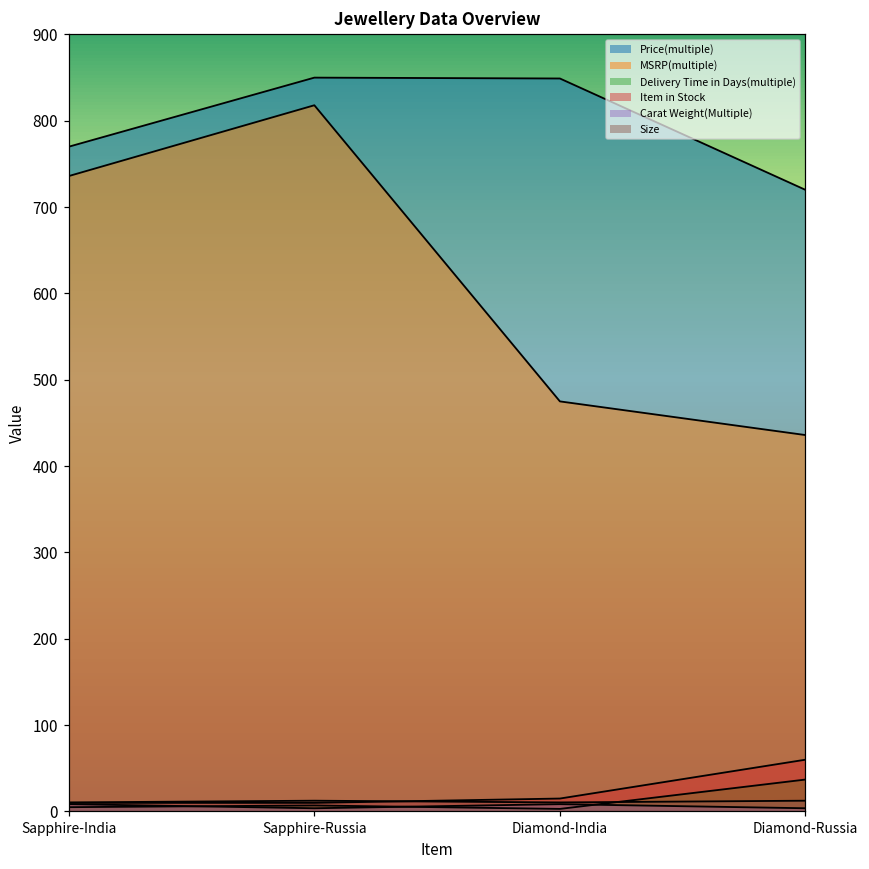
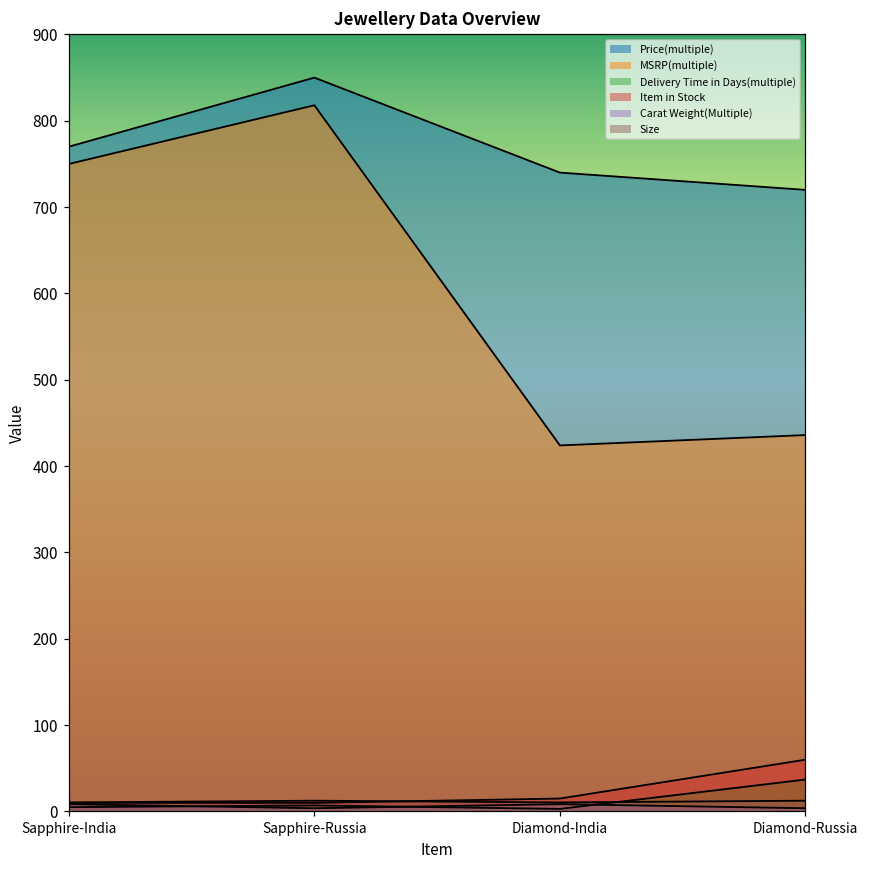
MSRP(multiple), Sapphire-India: 740 -> 750
Price(multiple), Diamond-India: 850 -> 740
MSRP(multiple), Diamond-India: 480 -> 420
